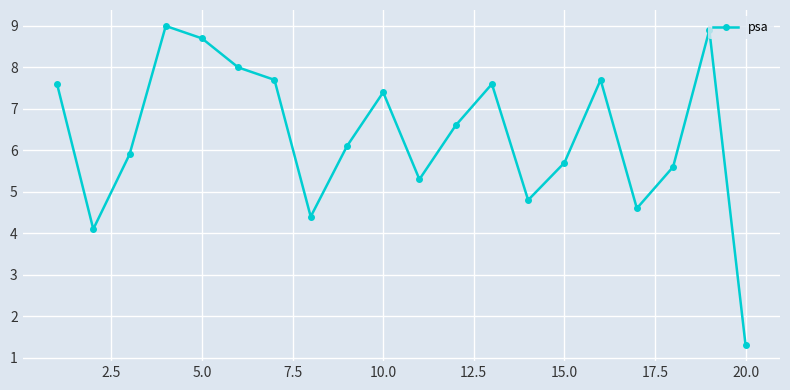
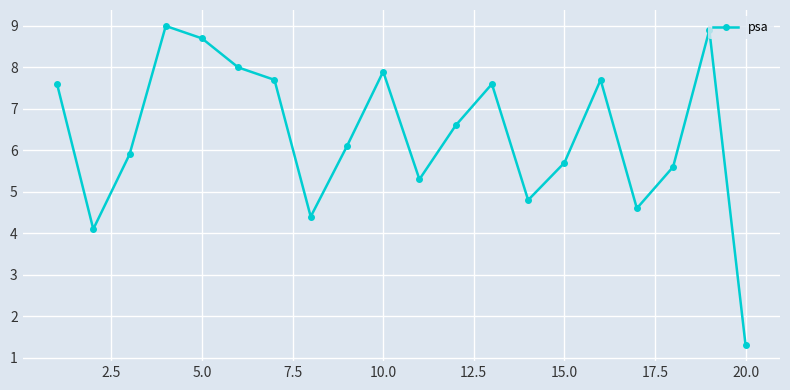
10.0: 7.4 -> 7.9
